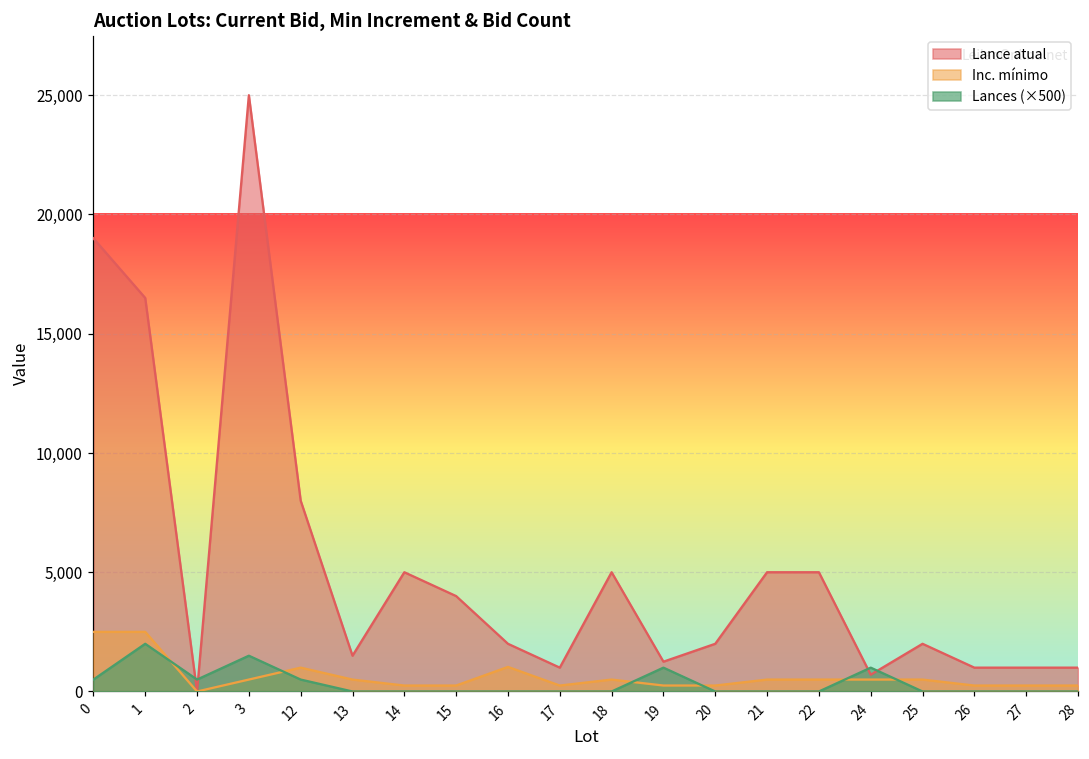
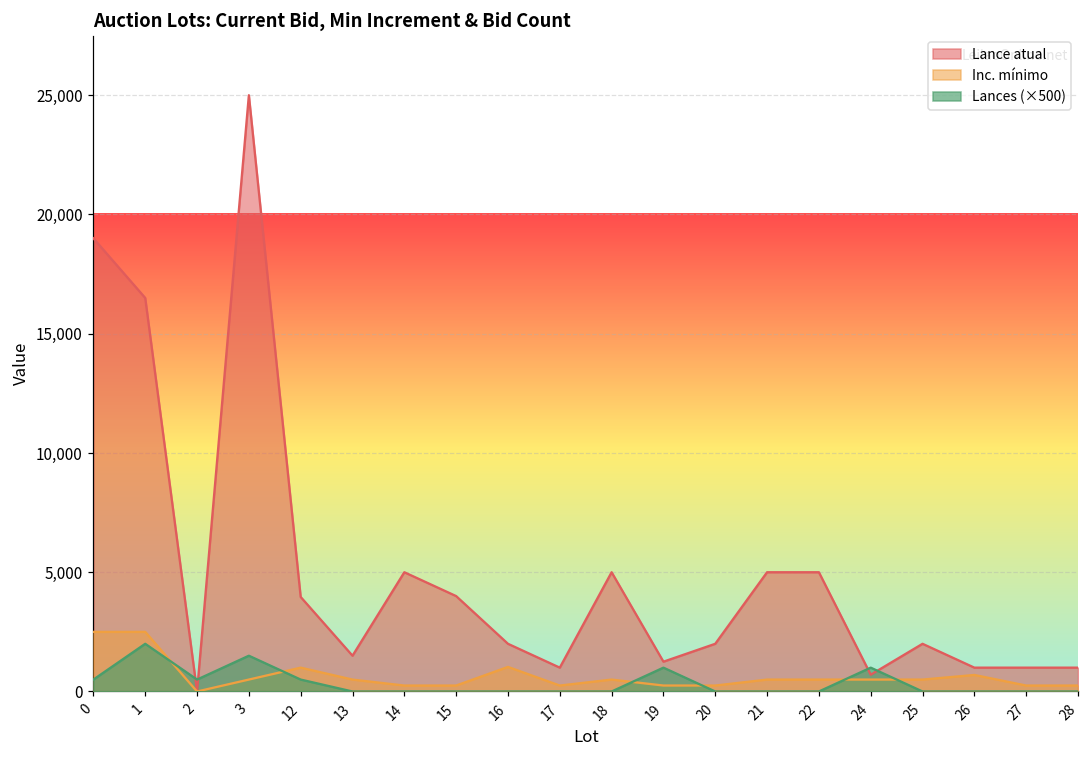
Lance atual, 12: 8,000 -> 4,000
Inc. mínimo, 26: 300 -> 700
